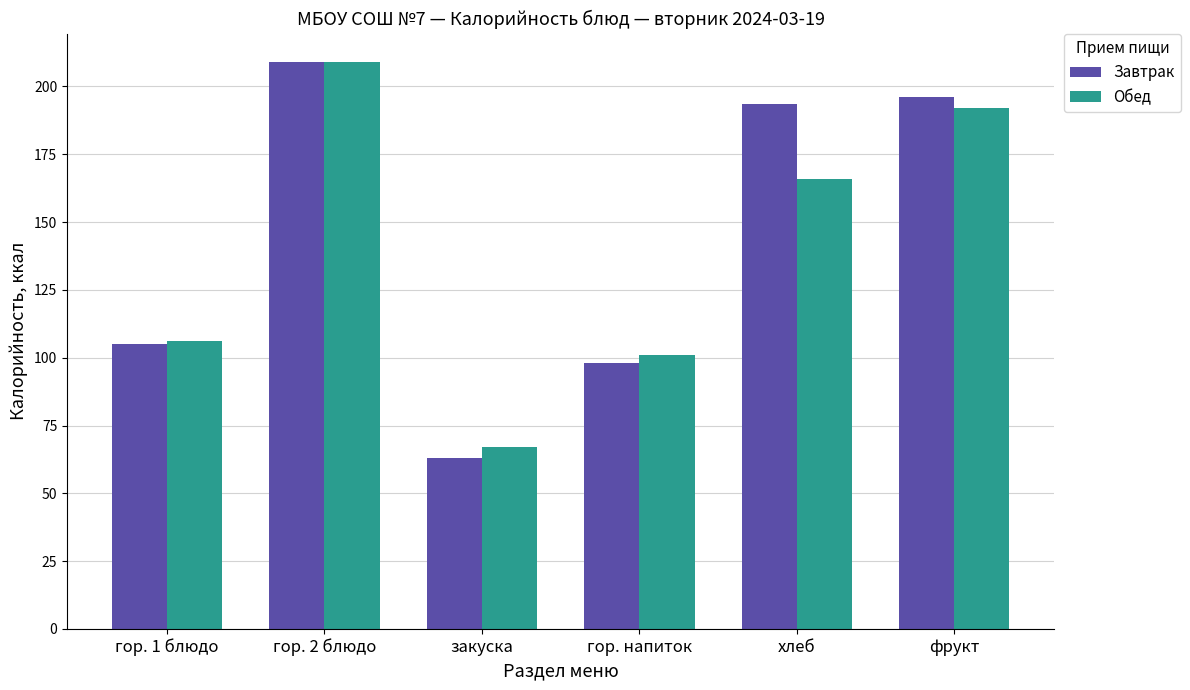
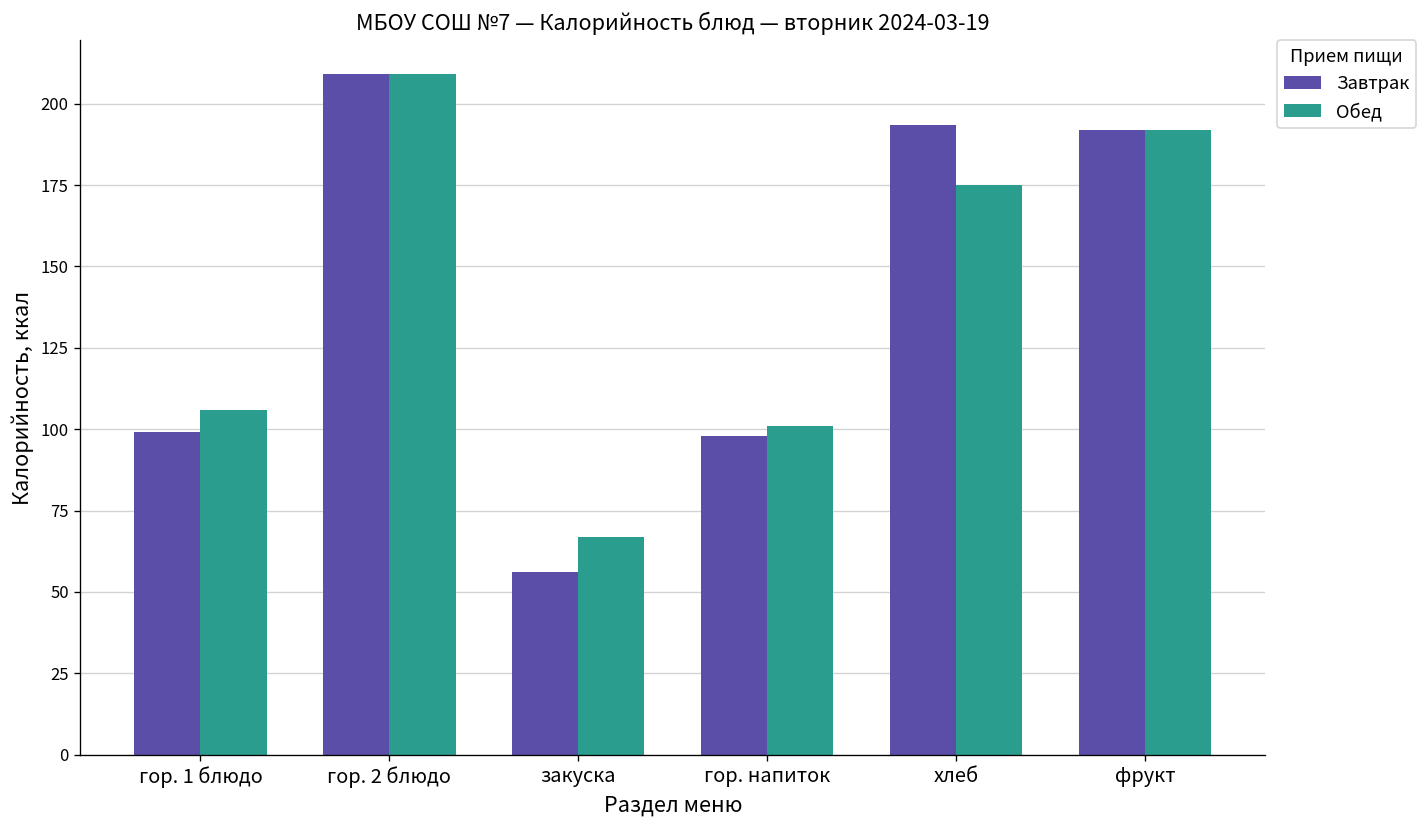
Завтрак, гор. 1 блюдо: 105 -> 99
Завтрак, закуска: 63 -> 56
Обед, хлеб: 166 -> 175
Завтрак, фрукт: 196 -> 192
